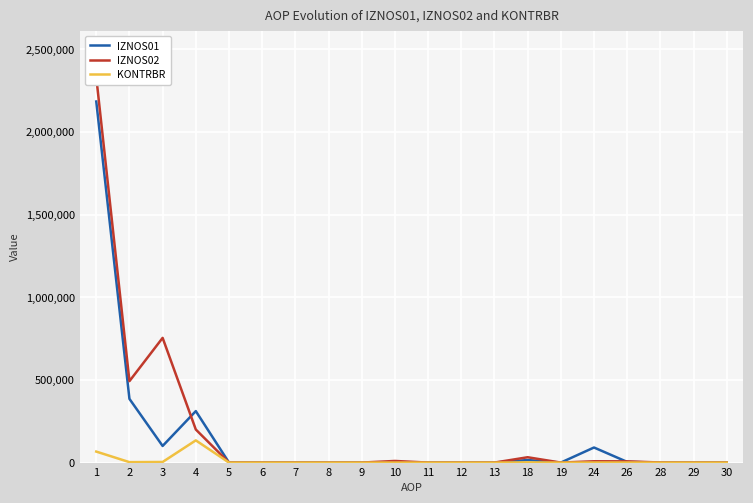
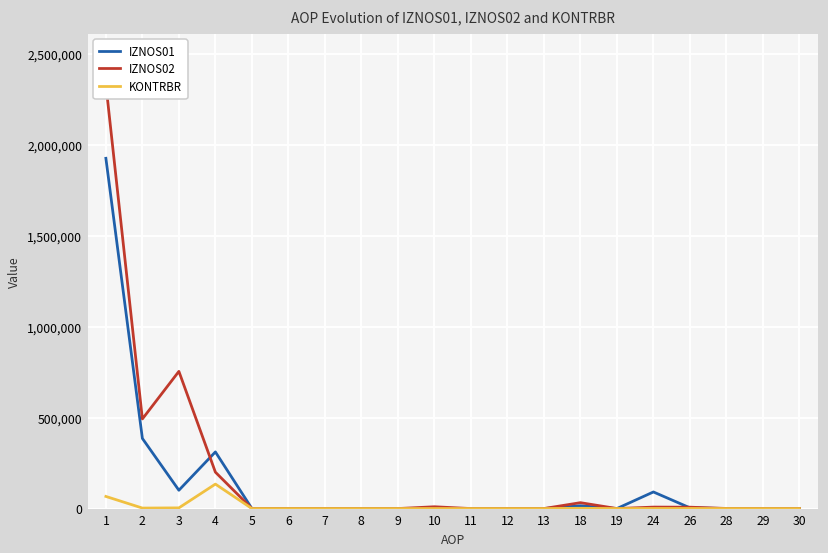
IZNOS01, 1: 2,180,000 -> 1,930,000
